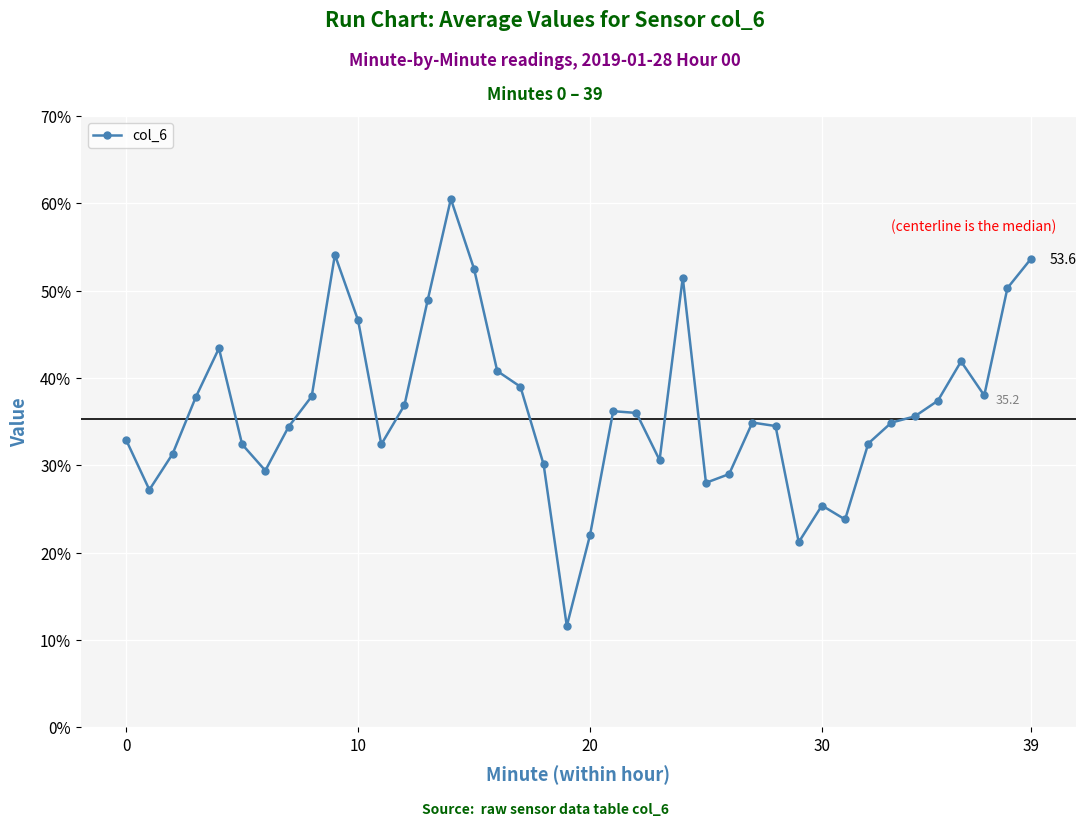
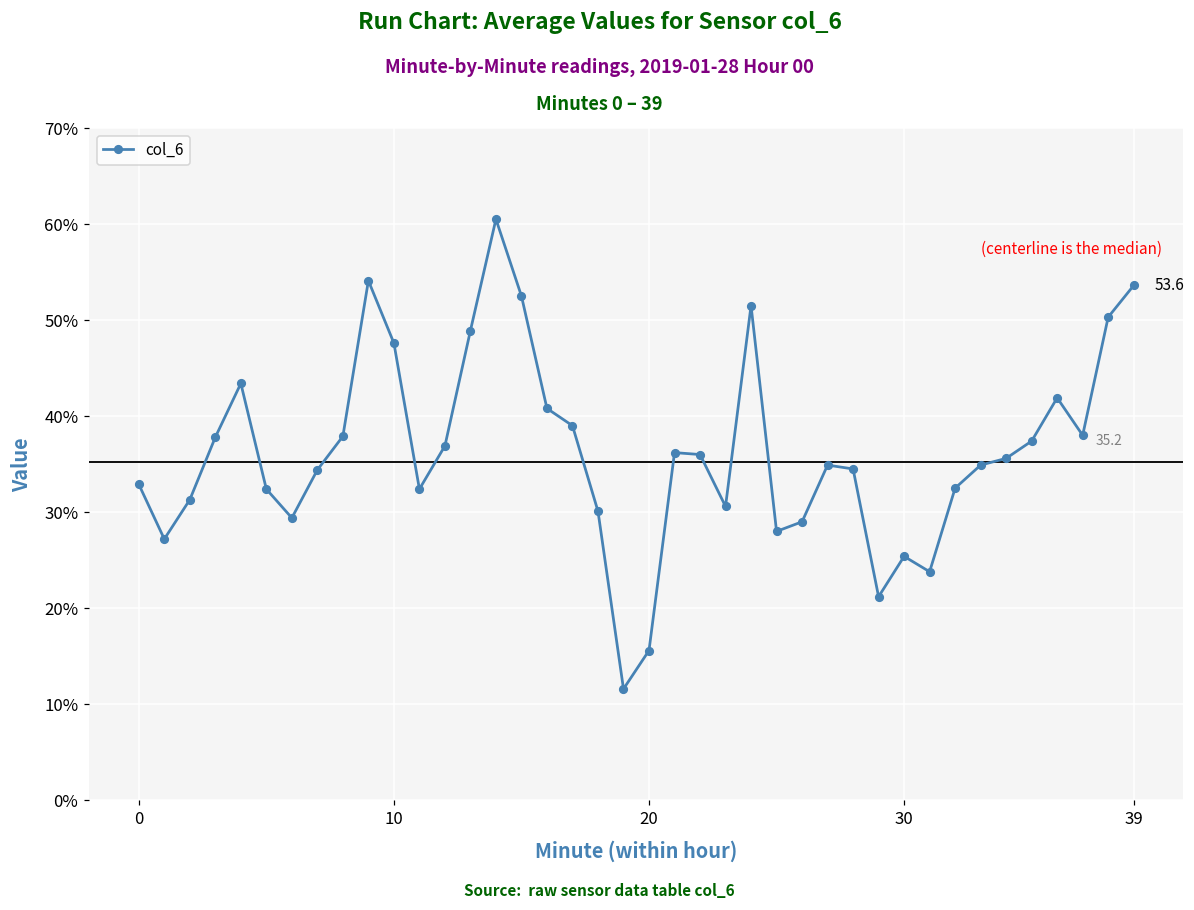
10: 47% -> 48%
20: 22% -> 16%
